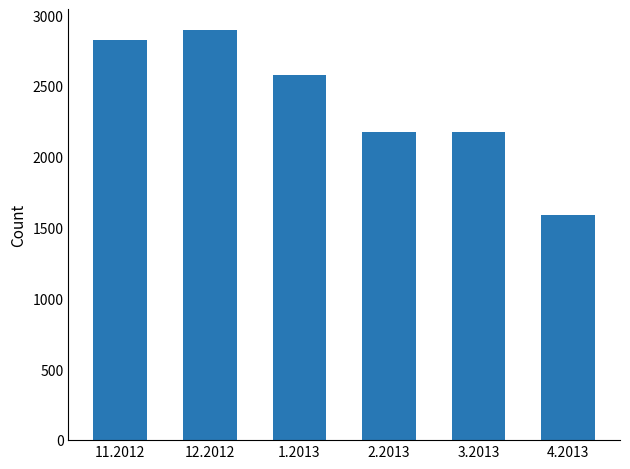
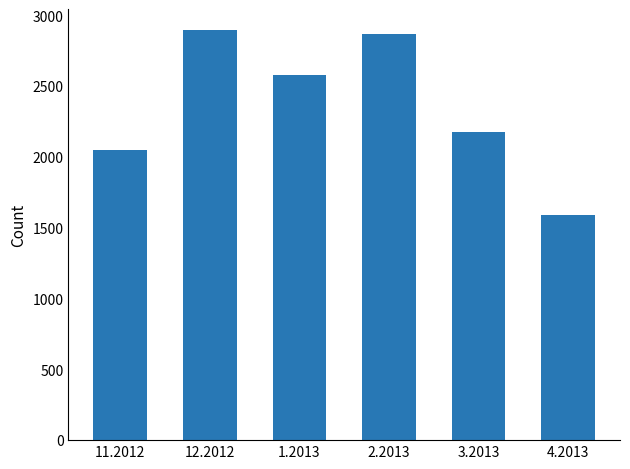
11.2012: 2820 -> 2050
2.2013: 2170 -> 2870
